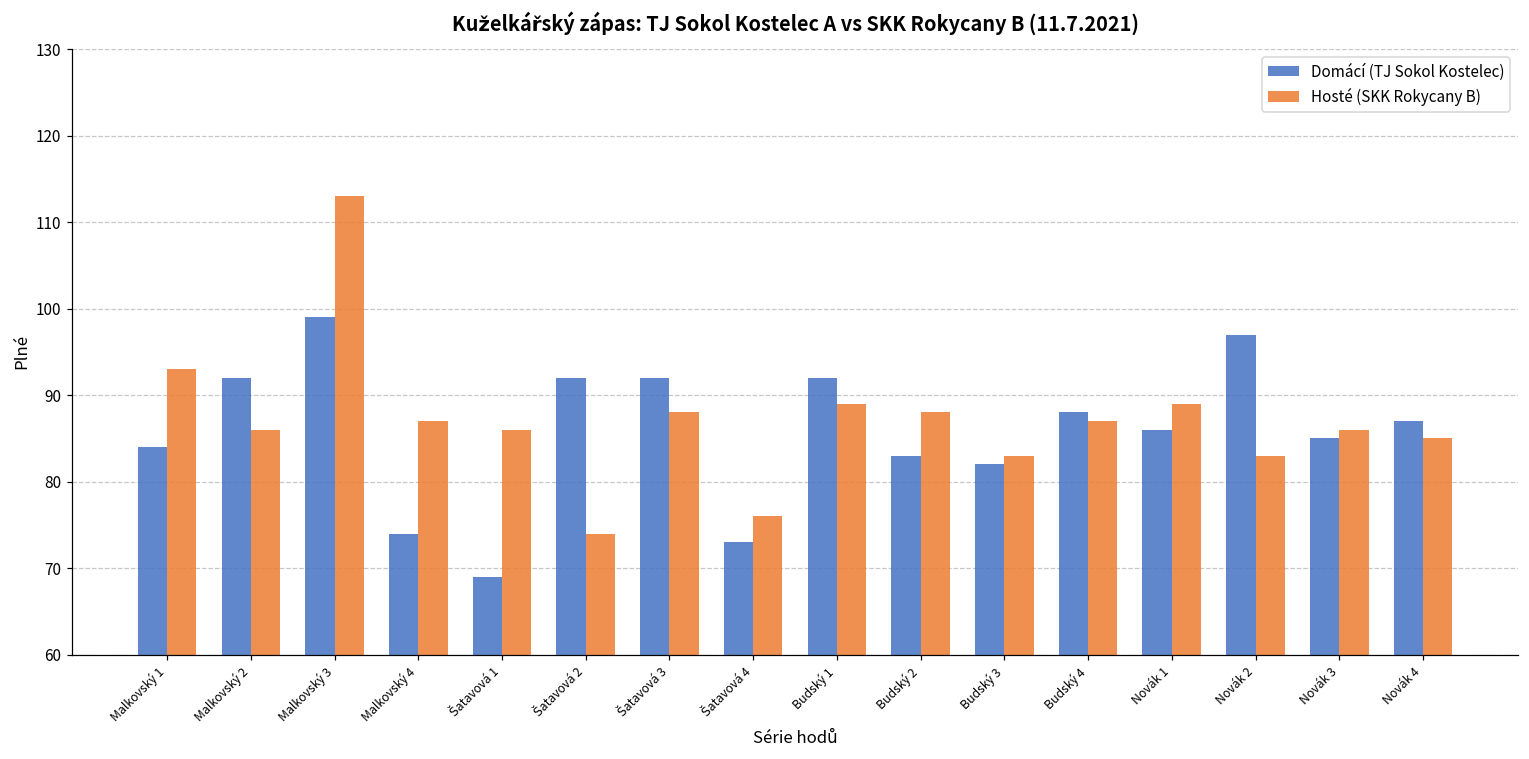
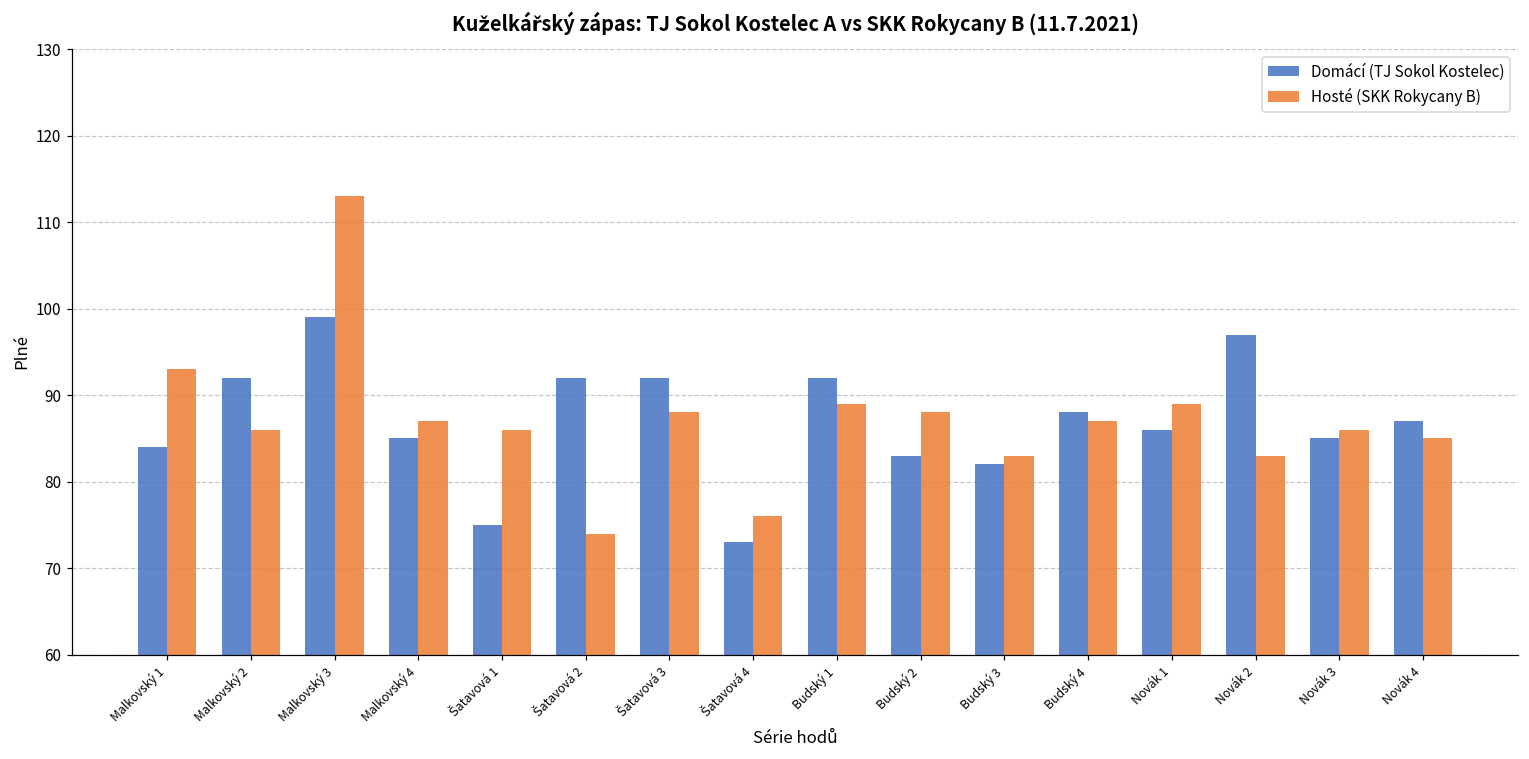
Domácí (TJ Sokol Kostelec), Malkovský 4: 74 -> 85
Domácí (TJ Sokol Kostelec), Šatavová 1: 69 -> 75
